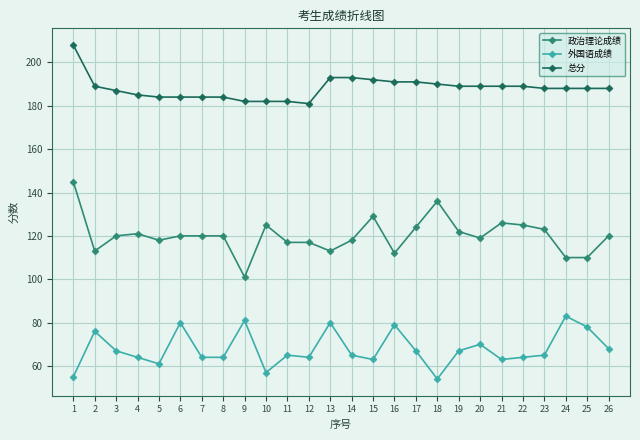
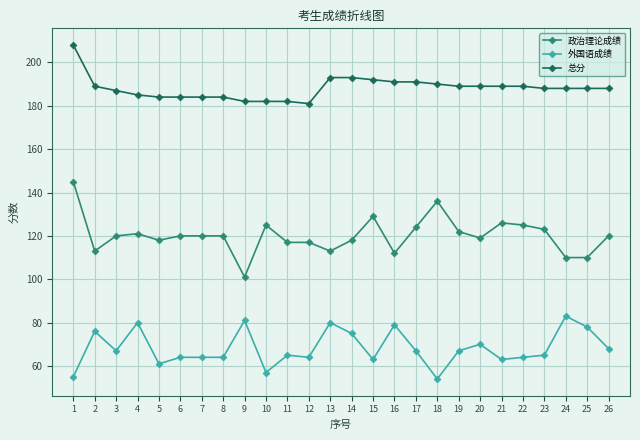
外国语成绩, 4: 64 -> 80
外国语成绩, 6: 80 -> 64
外国语成绩, 14: 65 -> 75
